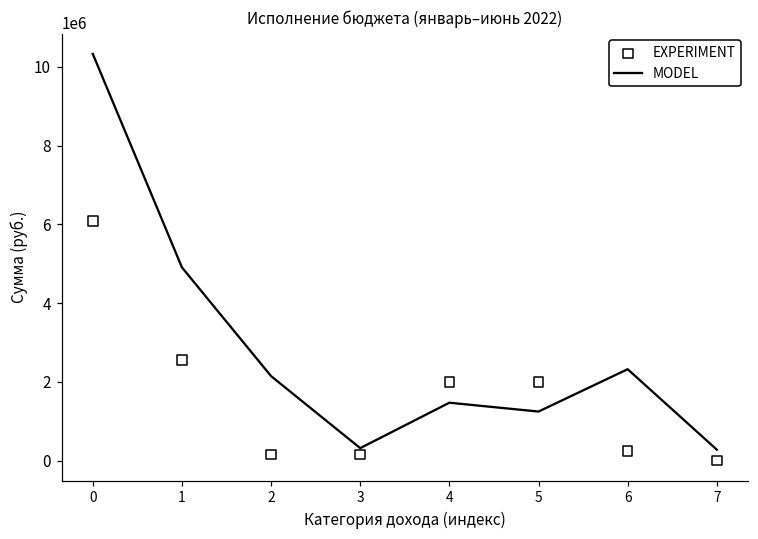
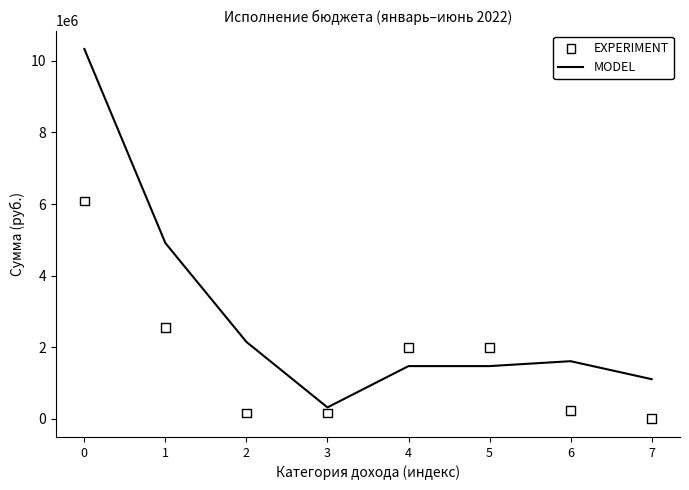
MODEL, 5: 1200000 -> 1500000
MODEL, 6: 2300000 -> 1600000
MODEL, 7: 300000 -> 1100000
